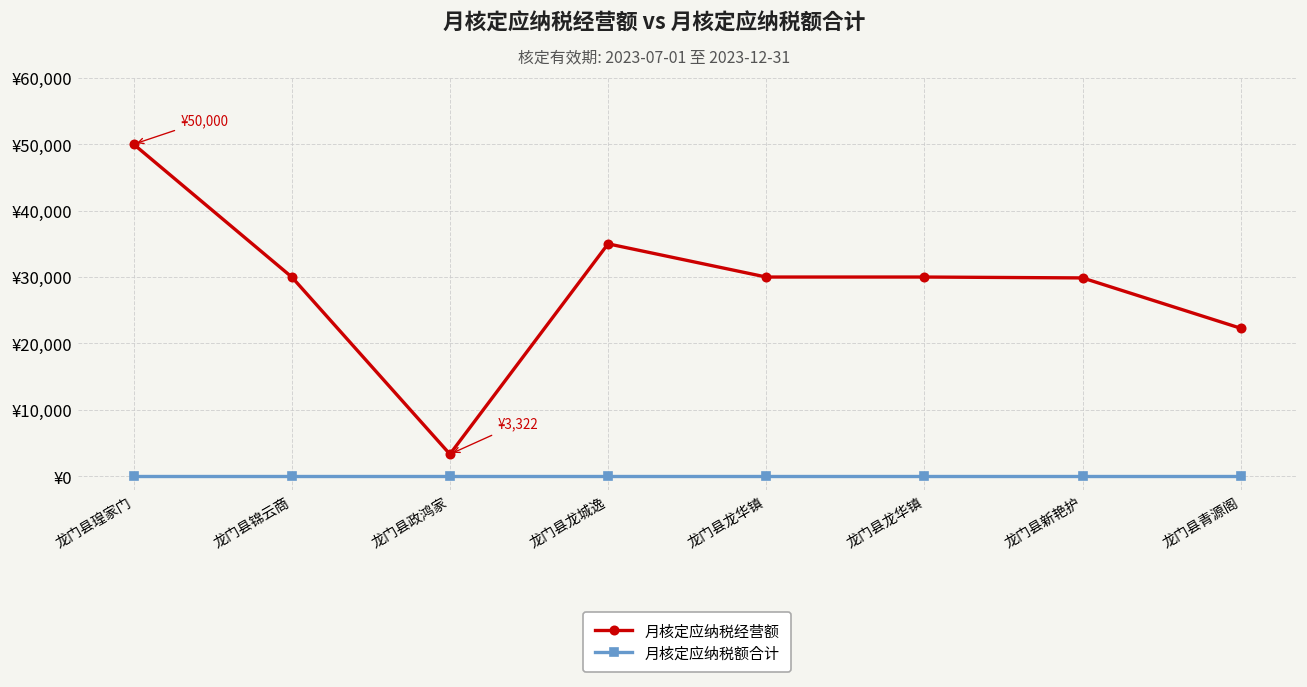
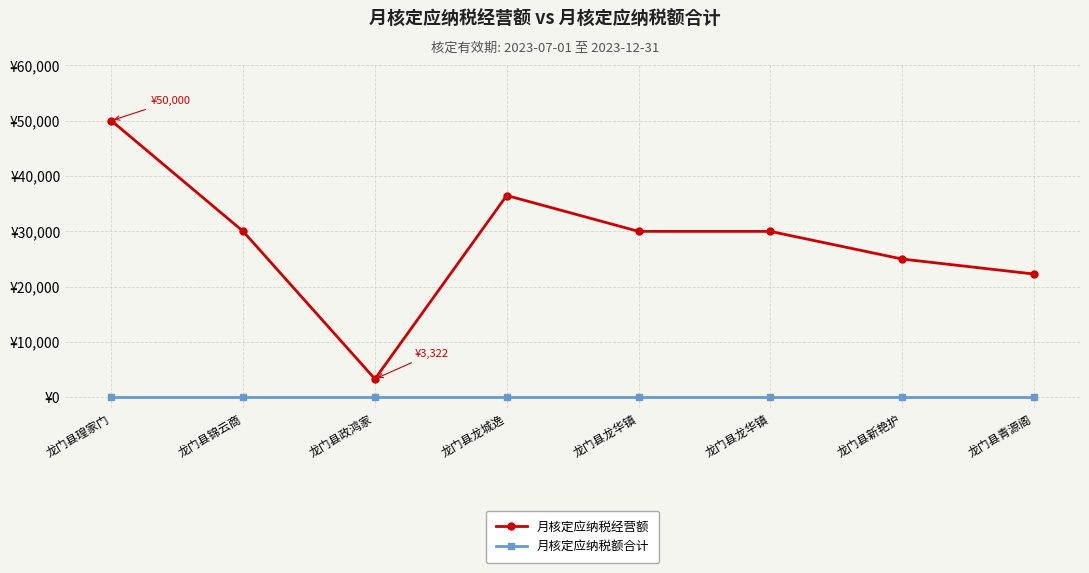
月核定应纳税经营额, 龙门县龙城逸: ¥35,000 -> ¥36,000
月核定应纳税经营额, 龙门县新艳护: ¥30,000 -> ¥25,000
